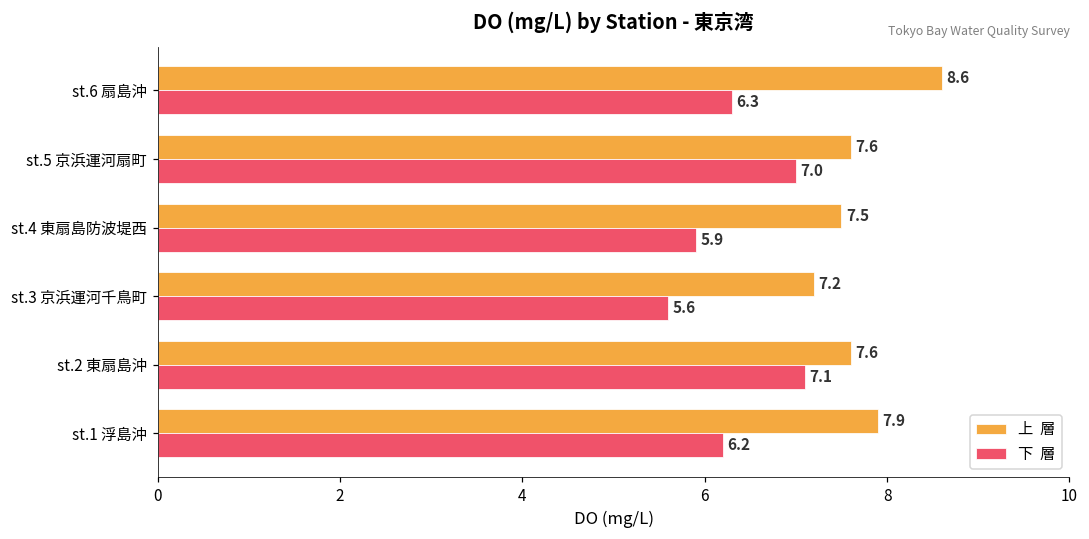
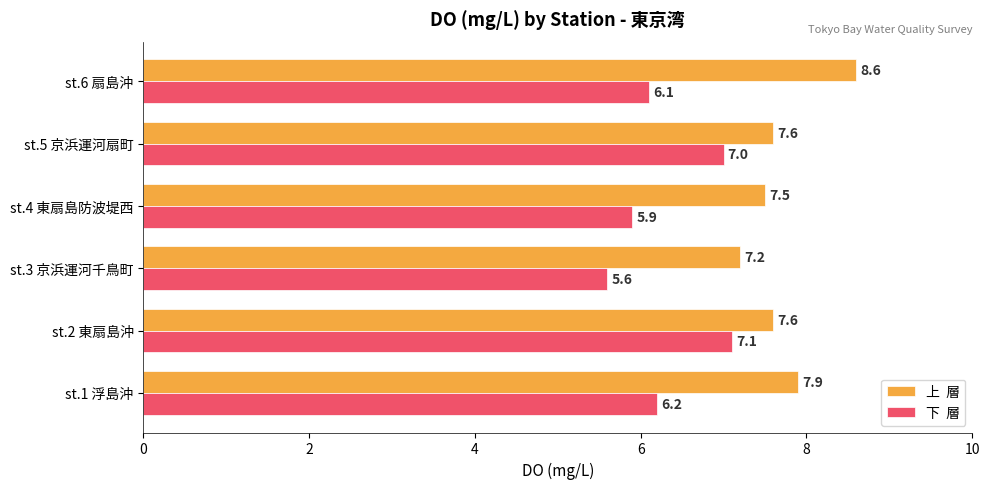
下 層, st.6 扇島沖: 6.3 -> 6.1
